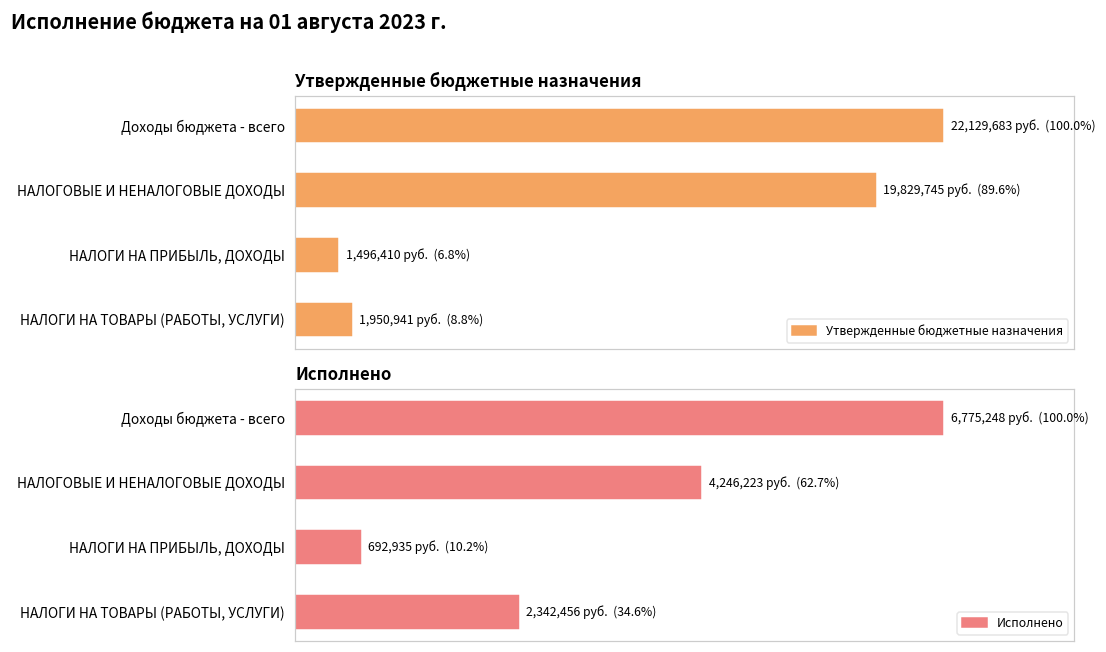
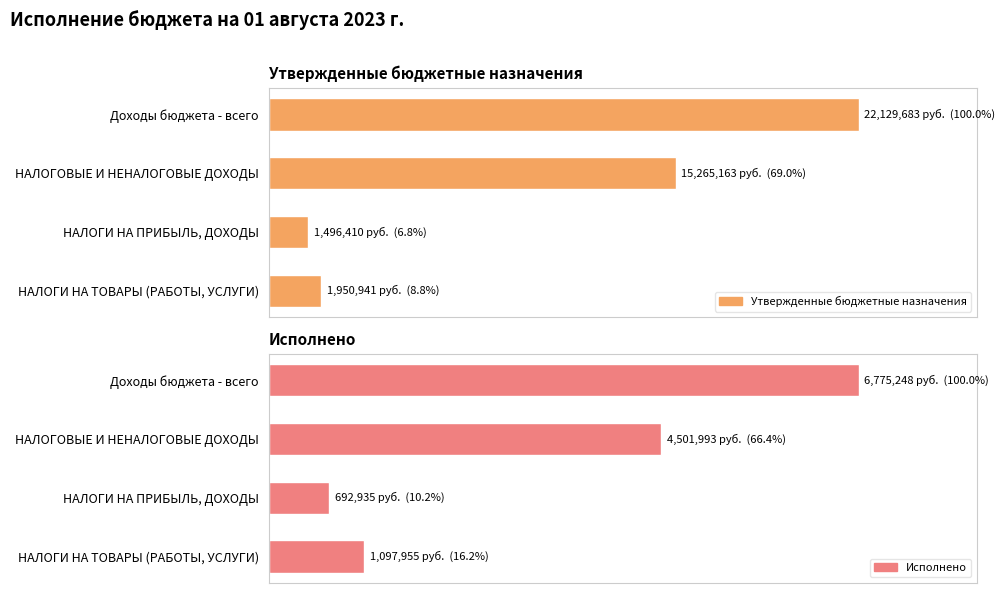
Утвержденные бюджетные назначения, НАЛОГОВЫЕ И НЕНАЛОГОВЫЕ ДОХОДЫ: 19,829,745 руб. (89.6%) -> 15,265,163 руб. (69.0%)
Исполнено, НАЛОГОВЫЕ И НЕНАЛОГОВЫЕ ДОХОДЫ: 4,246,223 руб. (62.7%) -> 4,501,993 руб. (66.4%)
Исполнено, НАЛОГИ НА ТОВАРЫ (РАБОТЫ, УСЛУГИ): 2,342,456 руб. (34.6%) -> 1,097,955 руб. (16.2%)
